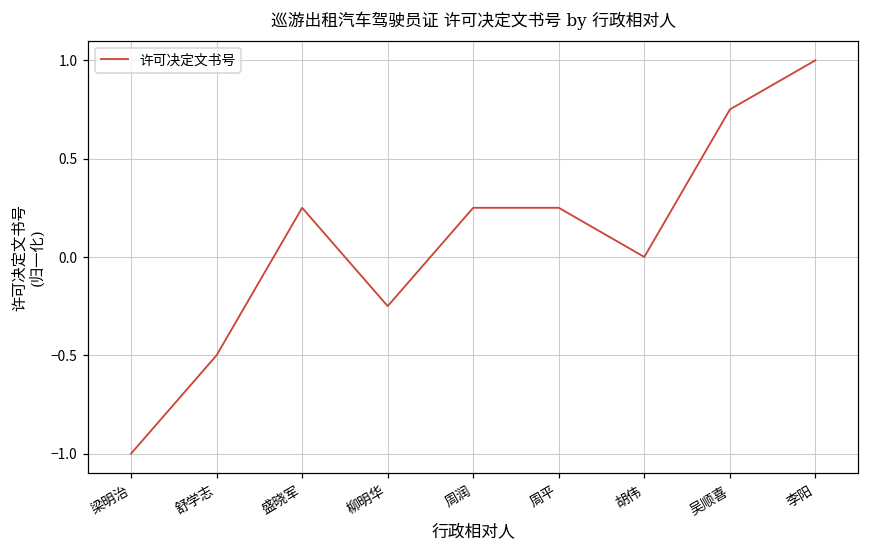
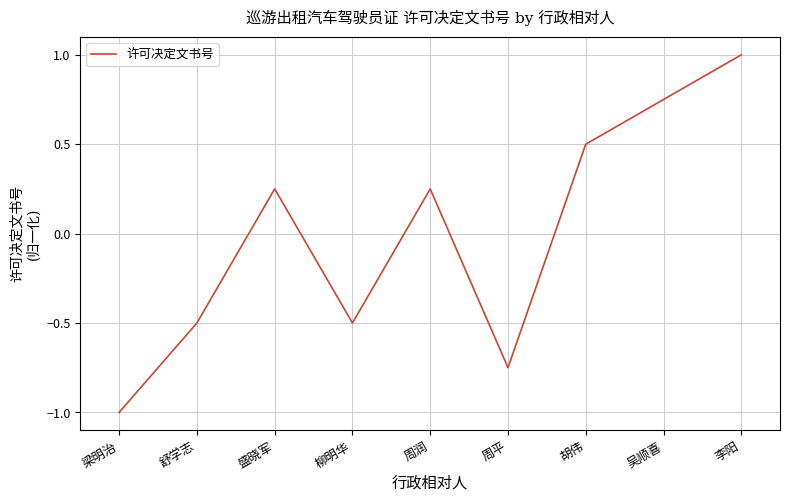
柳明华: -0.25 -> -0.50
周平: 0.25 -> -0.75
胡伟: 0.00 -> 0.50
